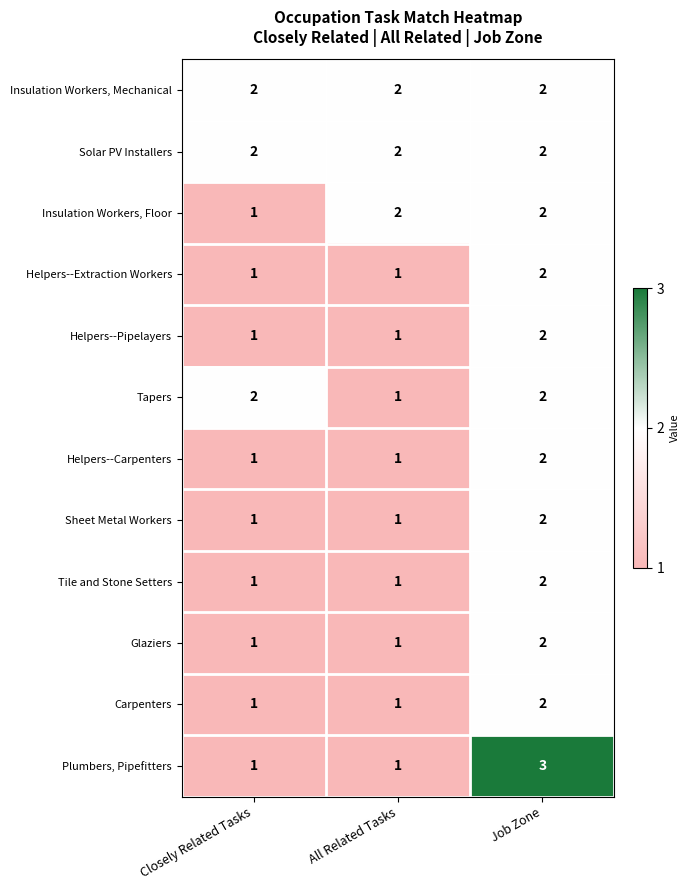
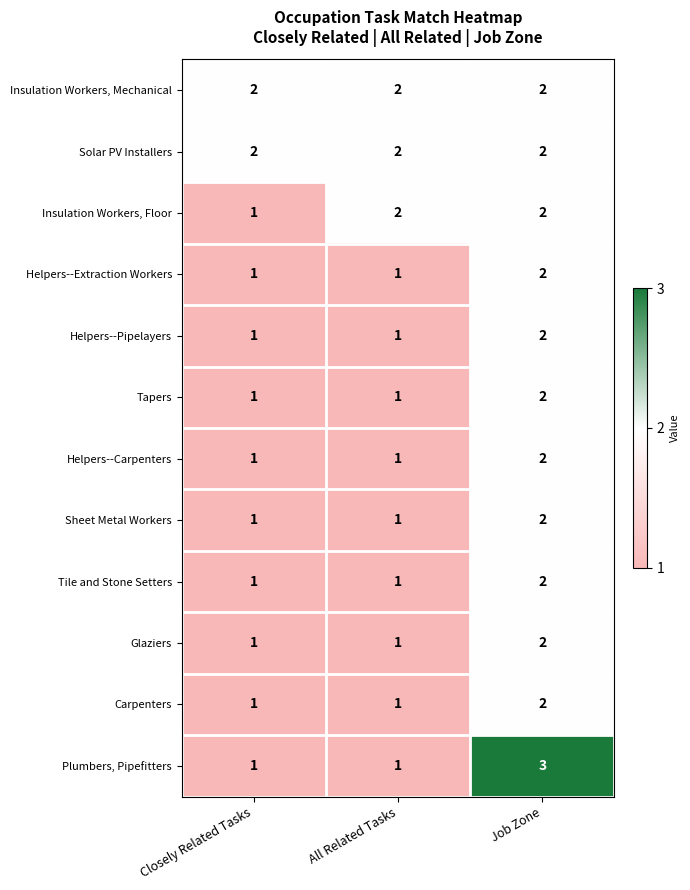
Tapers, Closely Related Tasks: 2 -> 1
